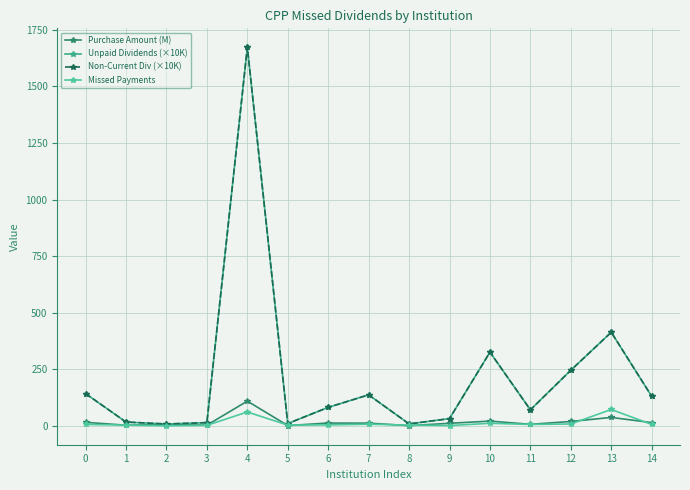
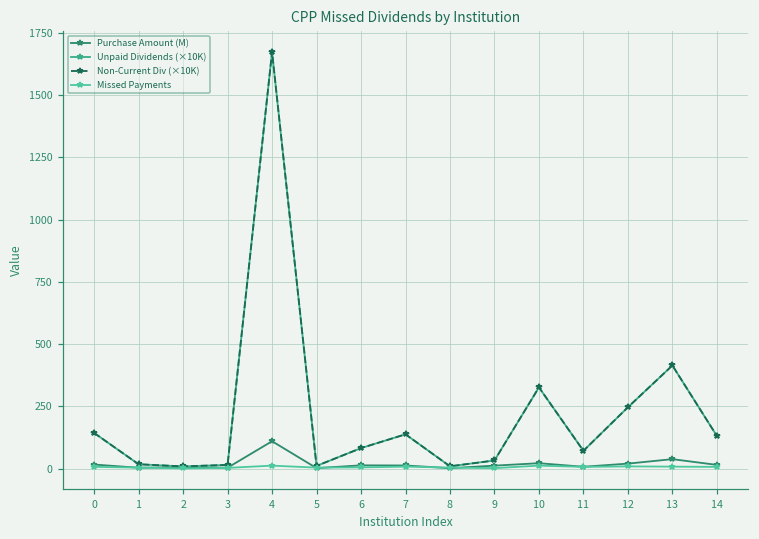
Missed Payments, 4: 60 -> 10
Missed Payments, 13: 70 -> 10
